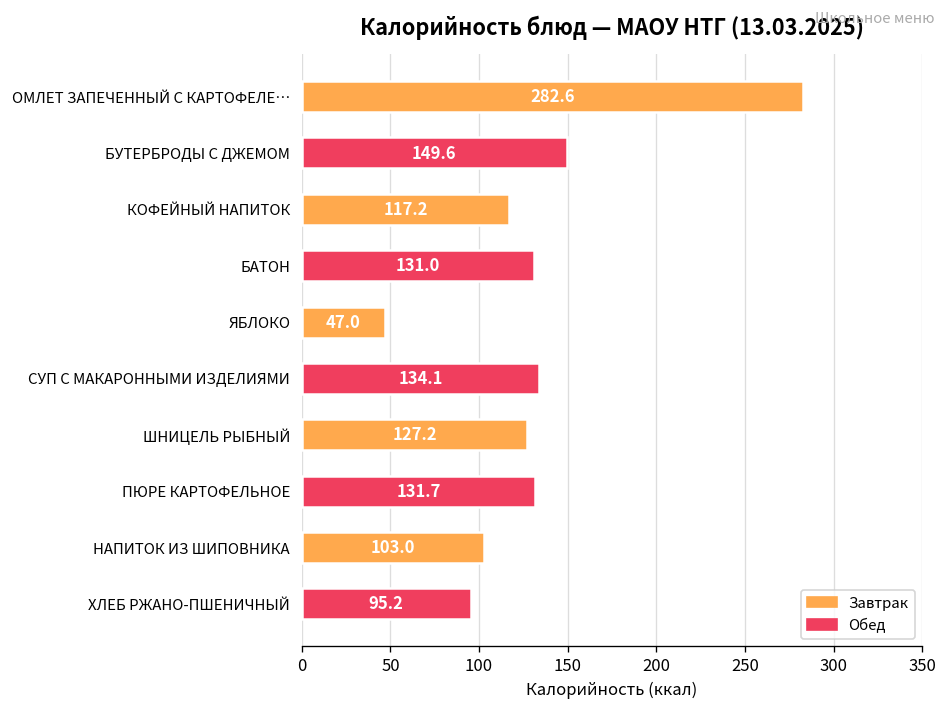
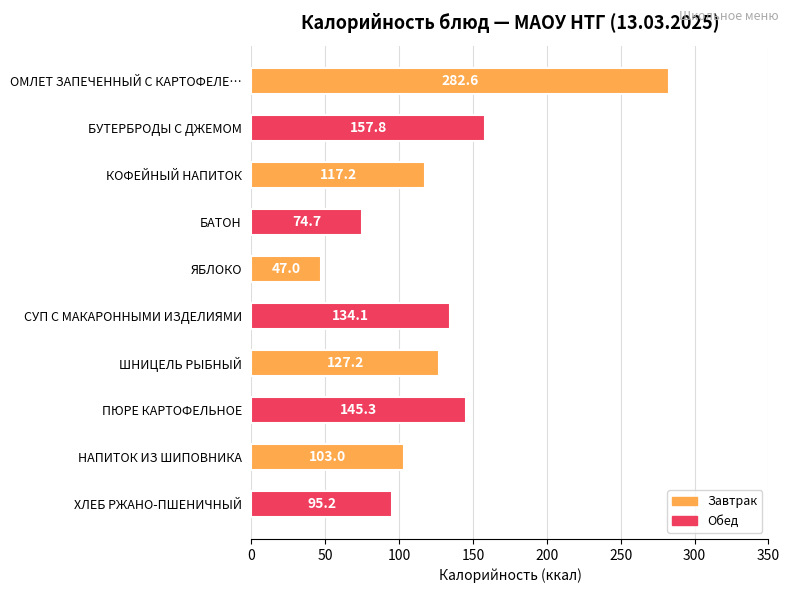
БУТЕРБРОДЫ С ДЖЕМОМ: 149.6 -> 157.8
БАТОН: 131.0 -> 74.7
ПЮРЕ КАРТОФЕЛЬНОЕ: 131.7 -> 145.3
